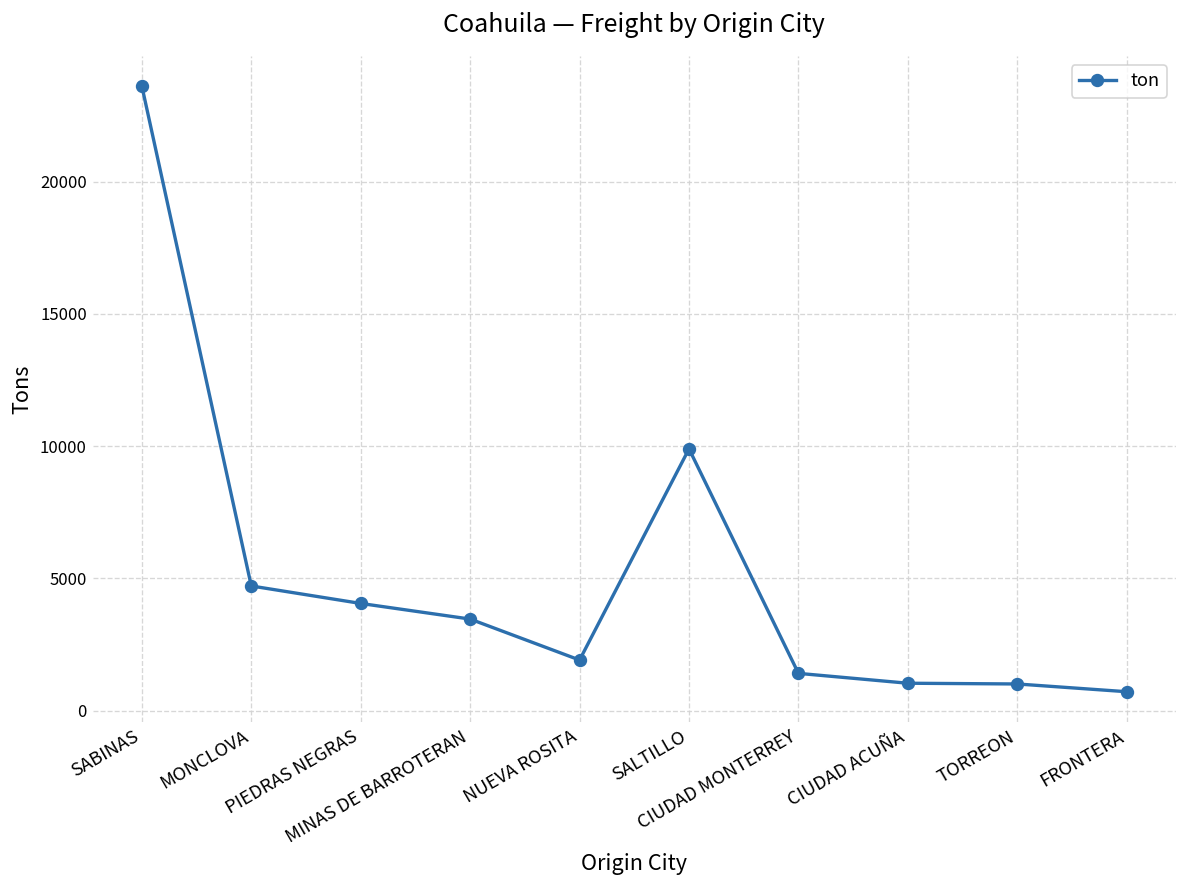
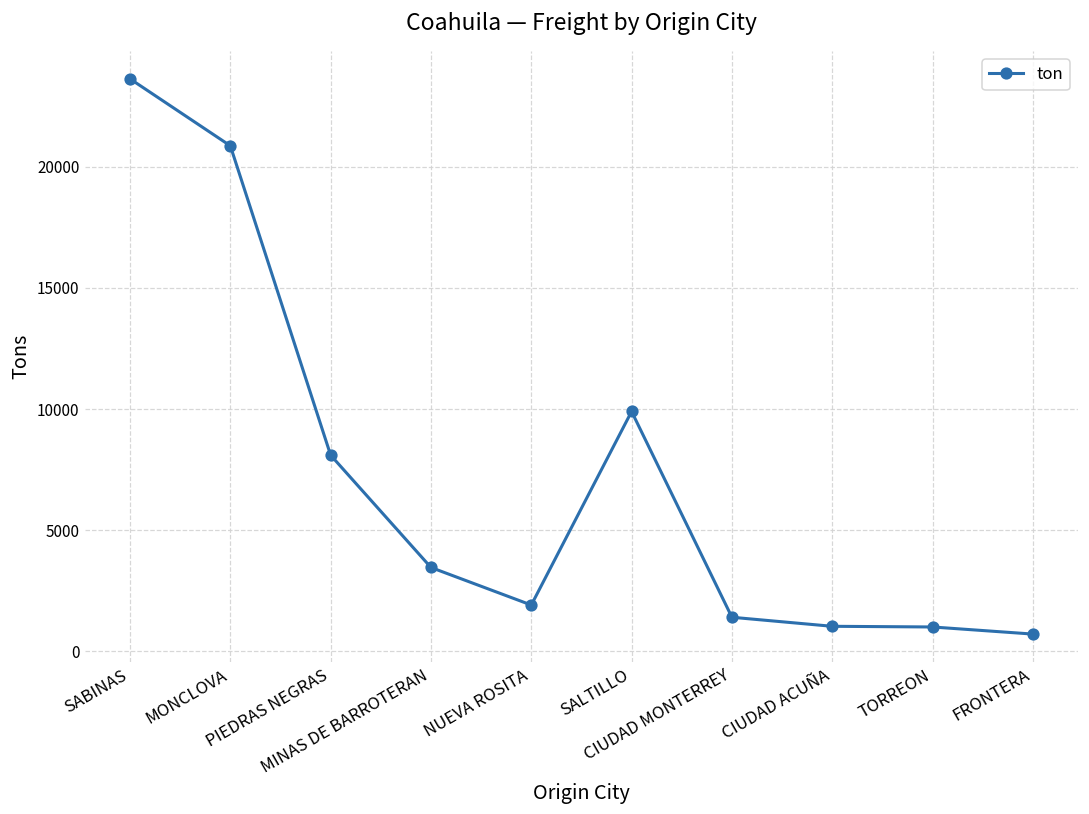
MONCLOVA: 4700 -> 20900
PIEDRAS NEGRAS: 4100 -> 8100
